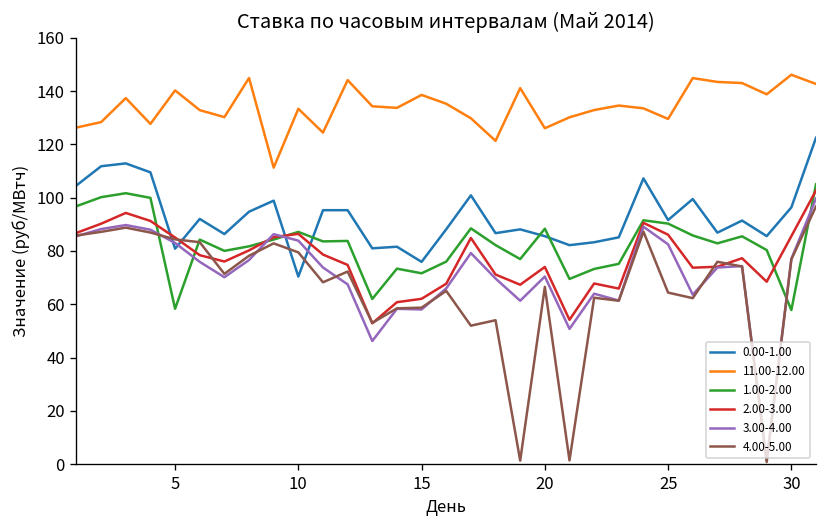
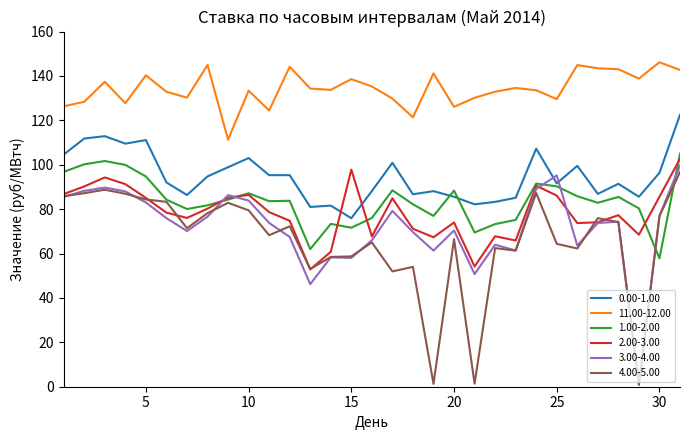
0.00-1.00, 5: 81 -> 111
1.00-2.00, 5: 58 -> 95
0.00-1.00, 10: 70 -> 103
2.00-3.00, 15: 62 -> 98
3.00-4.00, 25: 82 -> 95
